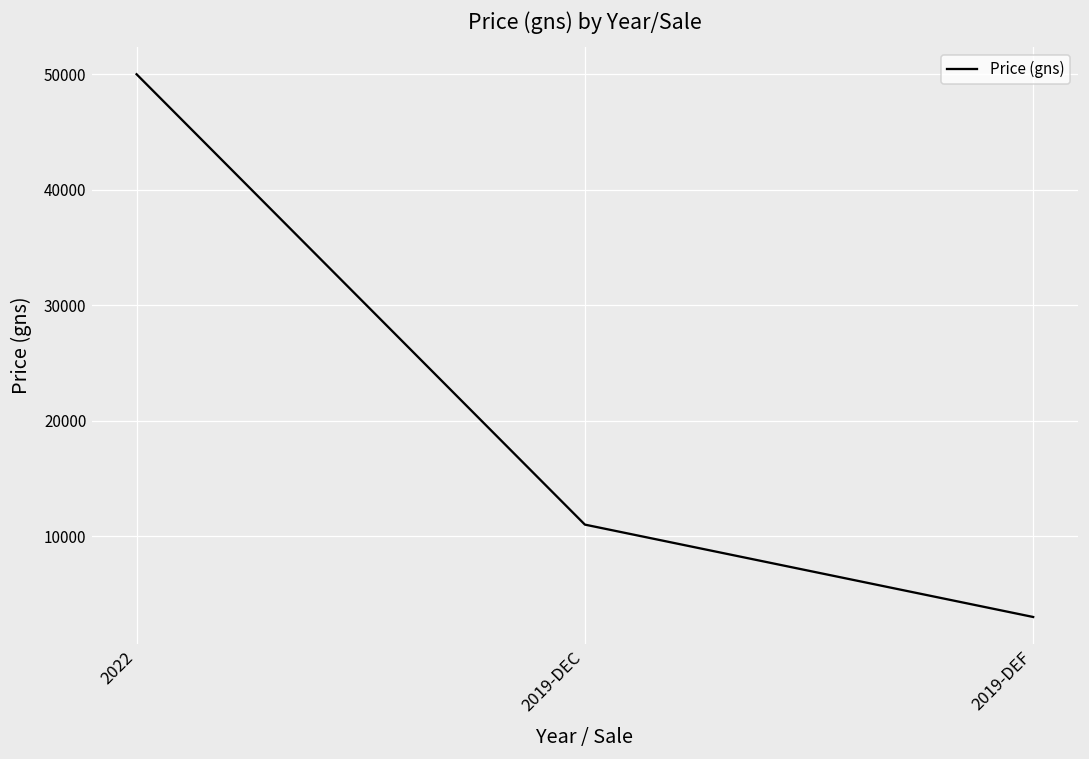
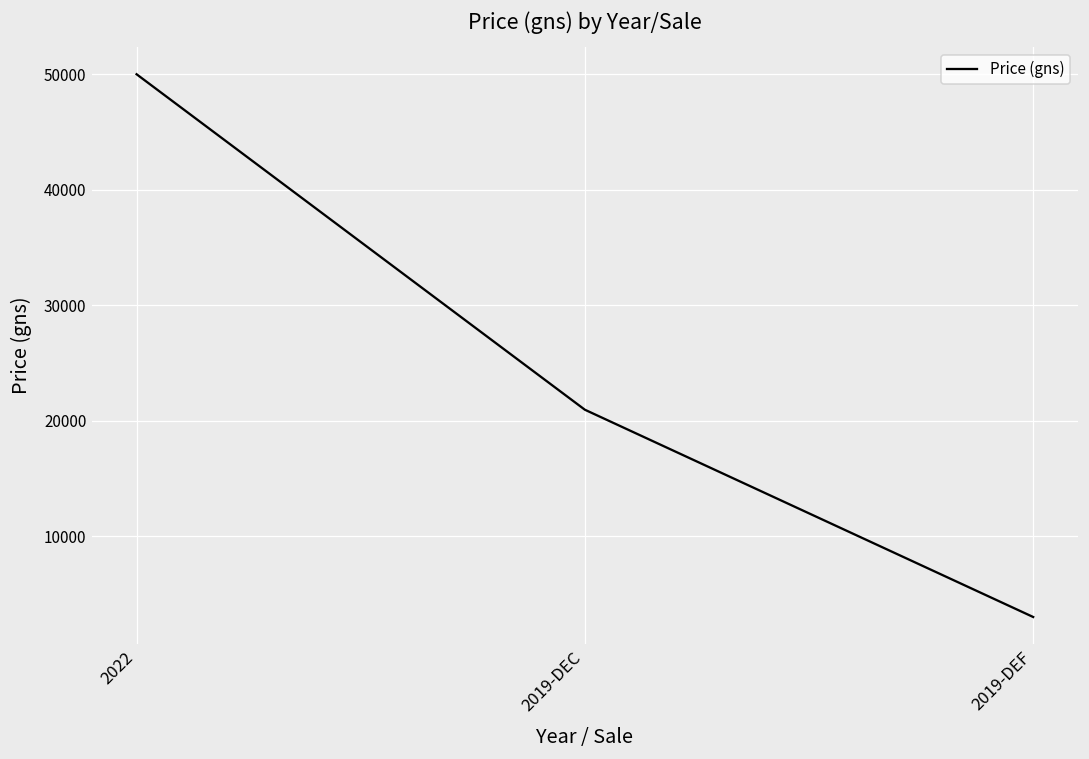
2019-DEC: 11000 -> 20900
